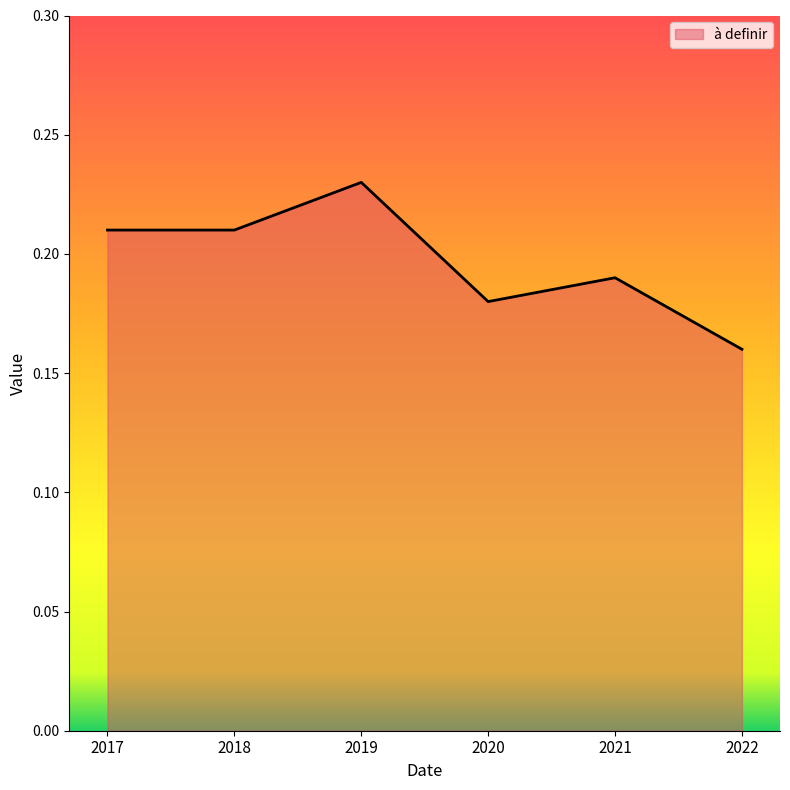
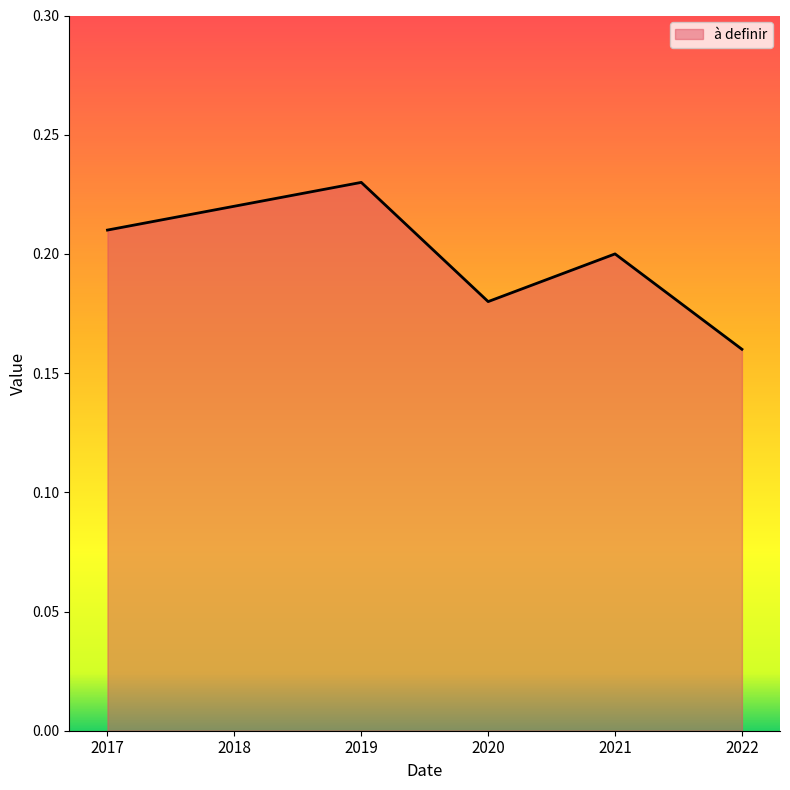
2018: 0.21 -> 0.22
2021: 0.19 -> 0.20
